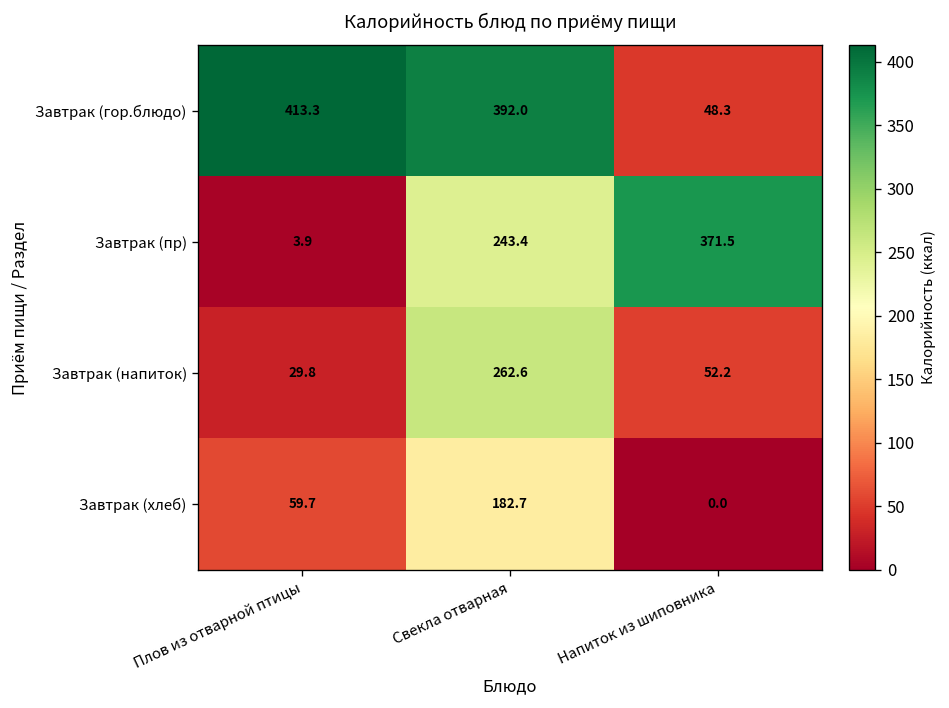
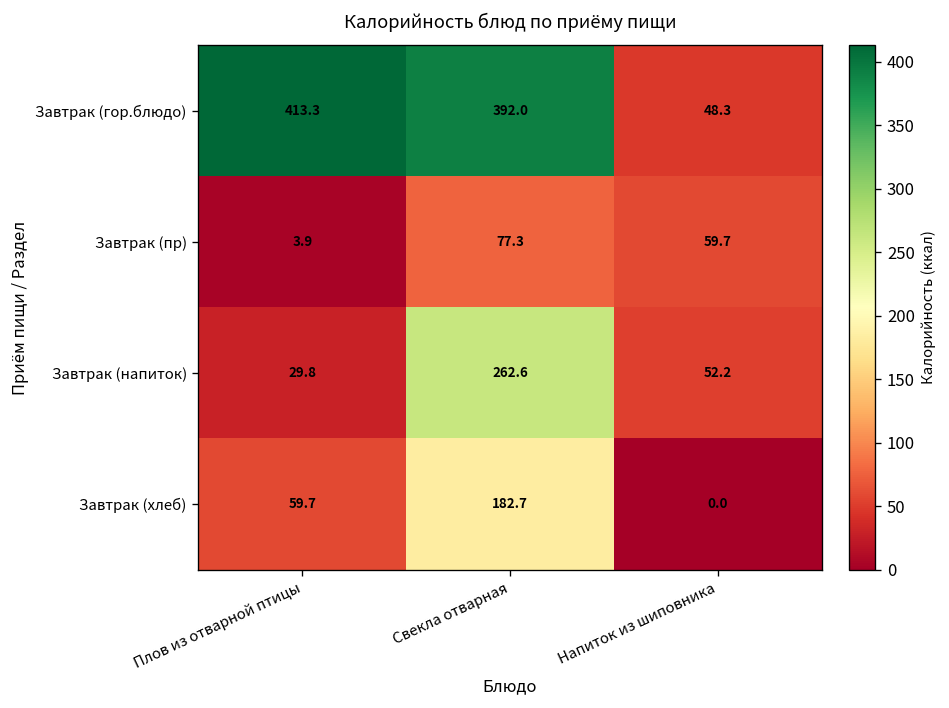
Завтрак (пр), Свекла отварная: 243.4 -> 77.3
Завтрак (пр), Напиток из шиповника: 371.5 -> 59.7
